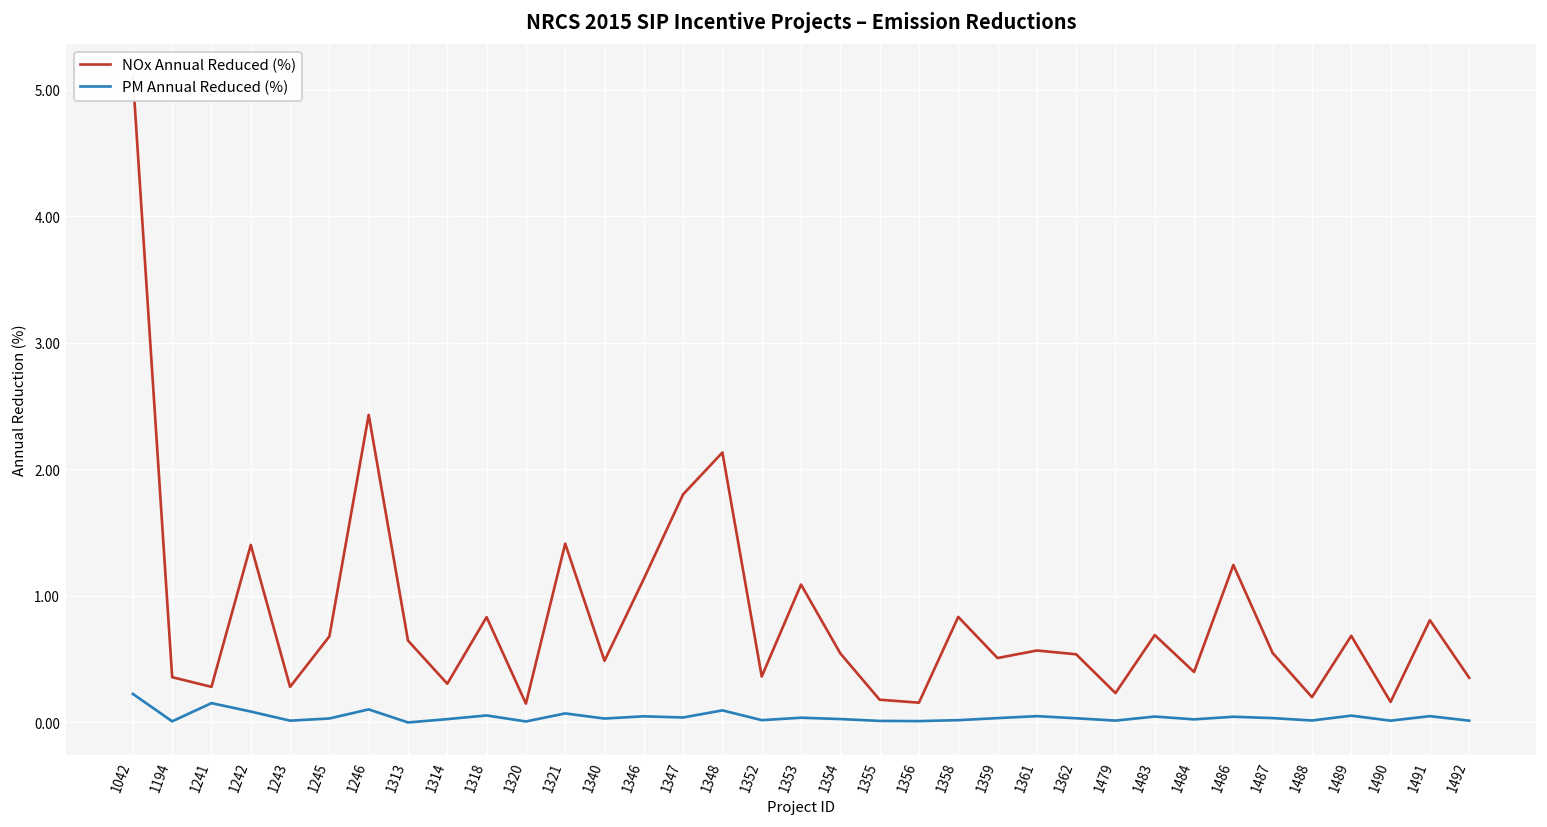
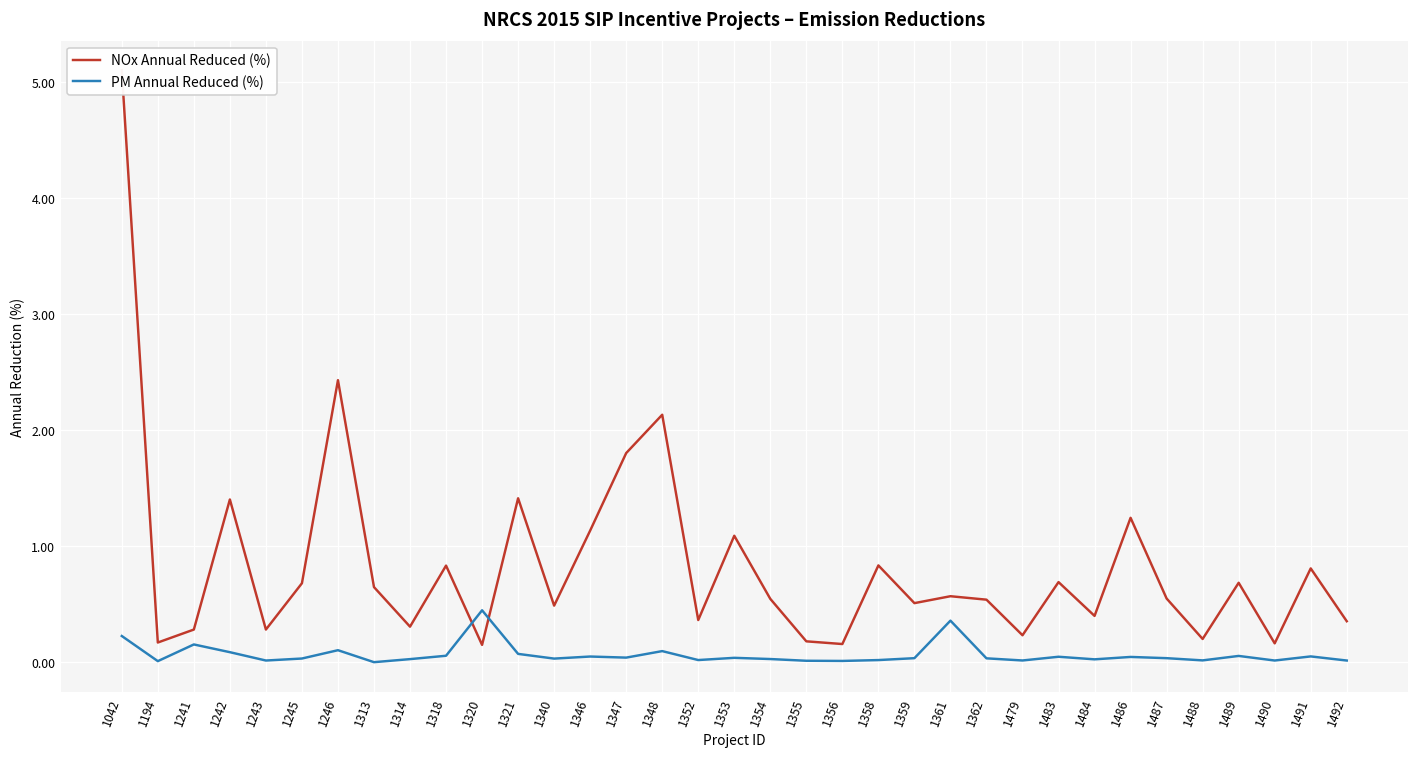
NOx Annual Reduced (%), 1194: 0.36 -> 0.17
PM Annual Reduced (%), 1320: 0.01 -> 0.45
PM Annual Reduced (%), 1361: 0.05 -> 0.36
